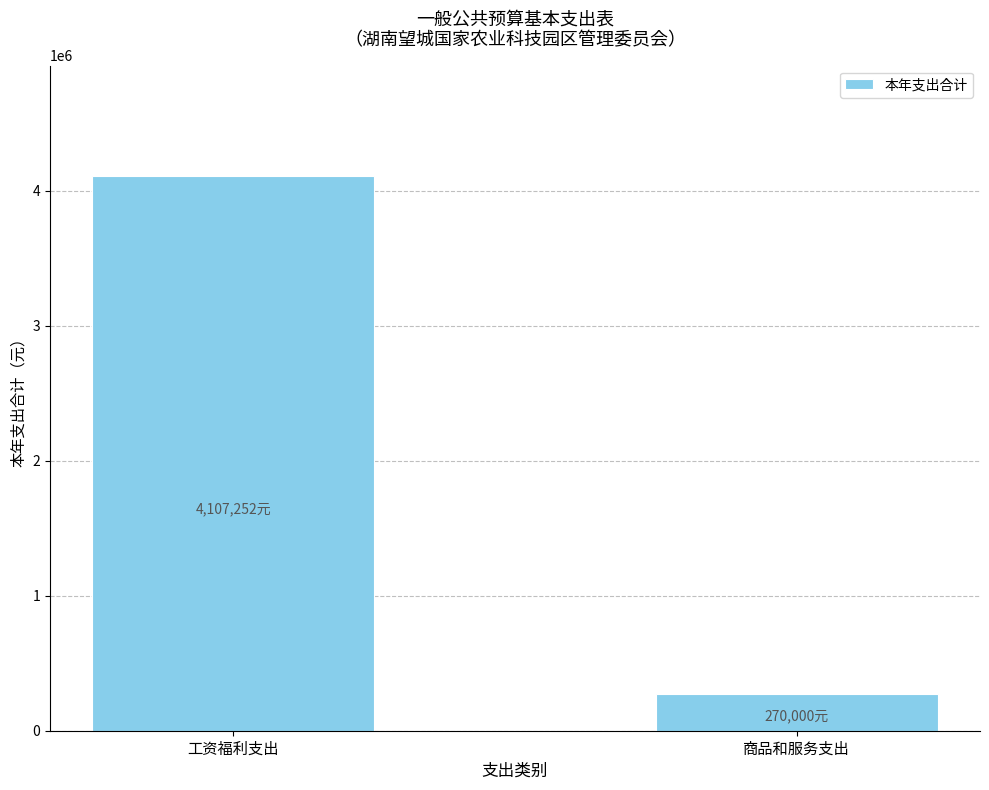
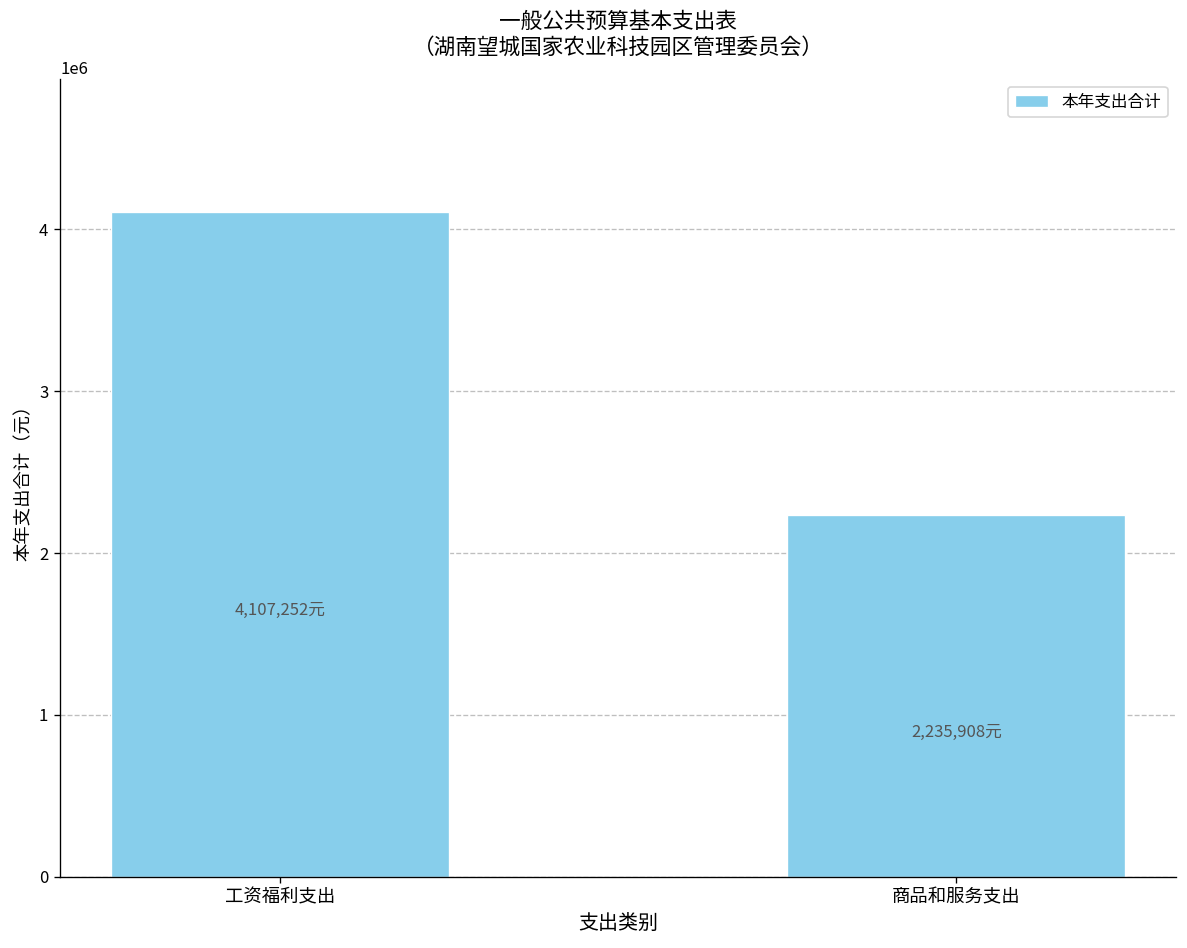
商品和服务支出: 270,000元 -> 2,235,908元
